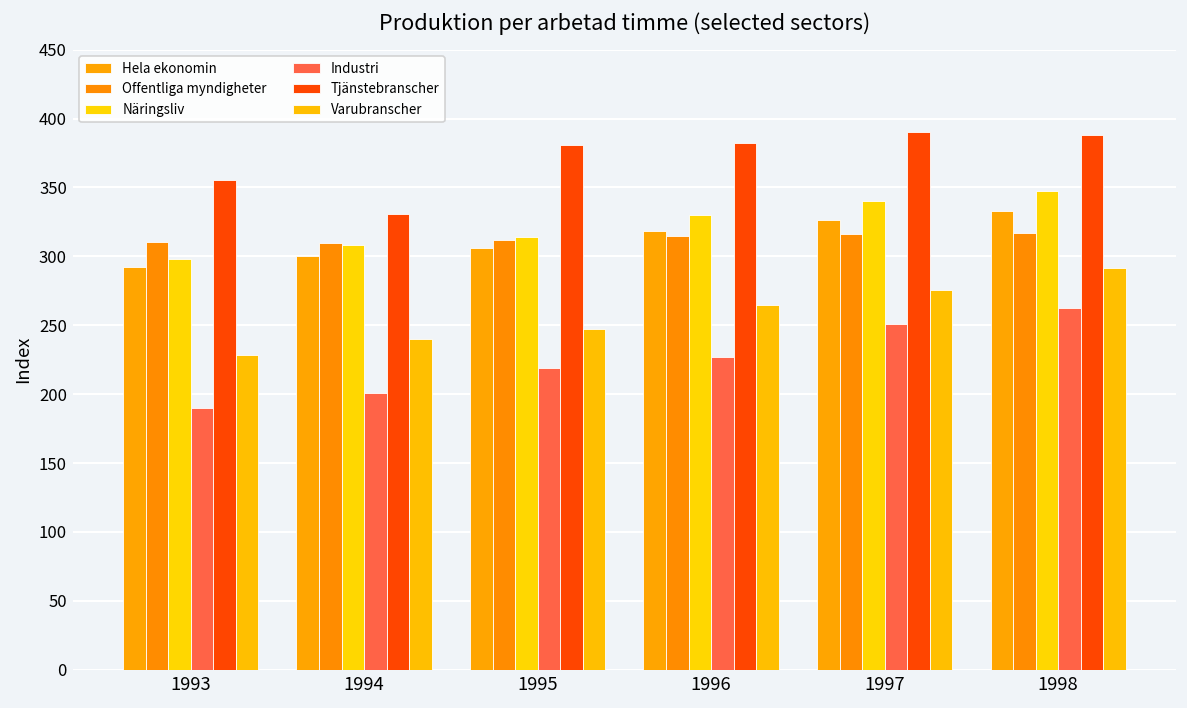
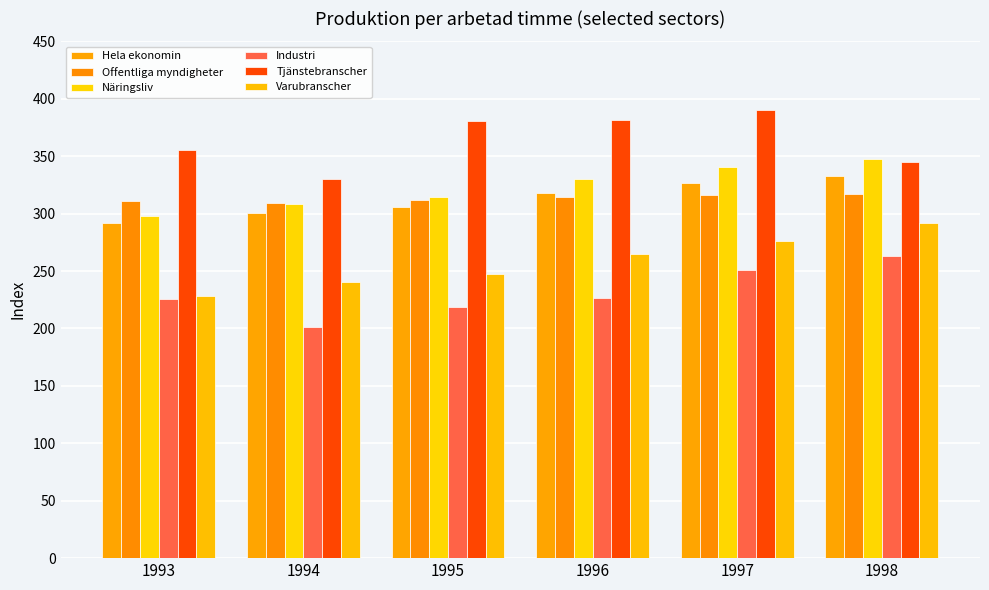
Industri, 1993: 190 -> 226
Tjänstebranscher, 1998: 388 -> 345
